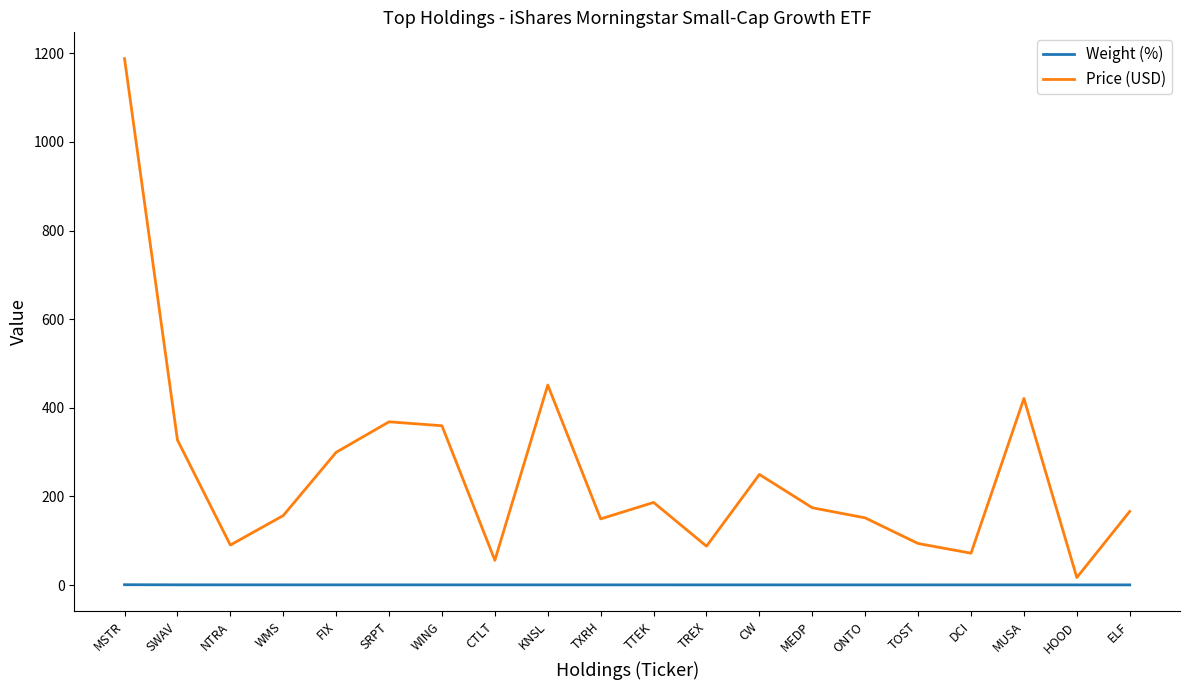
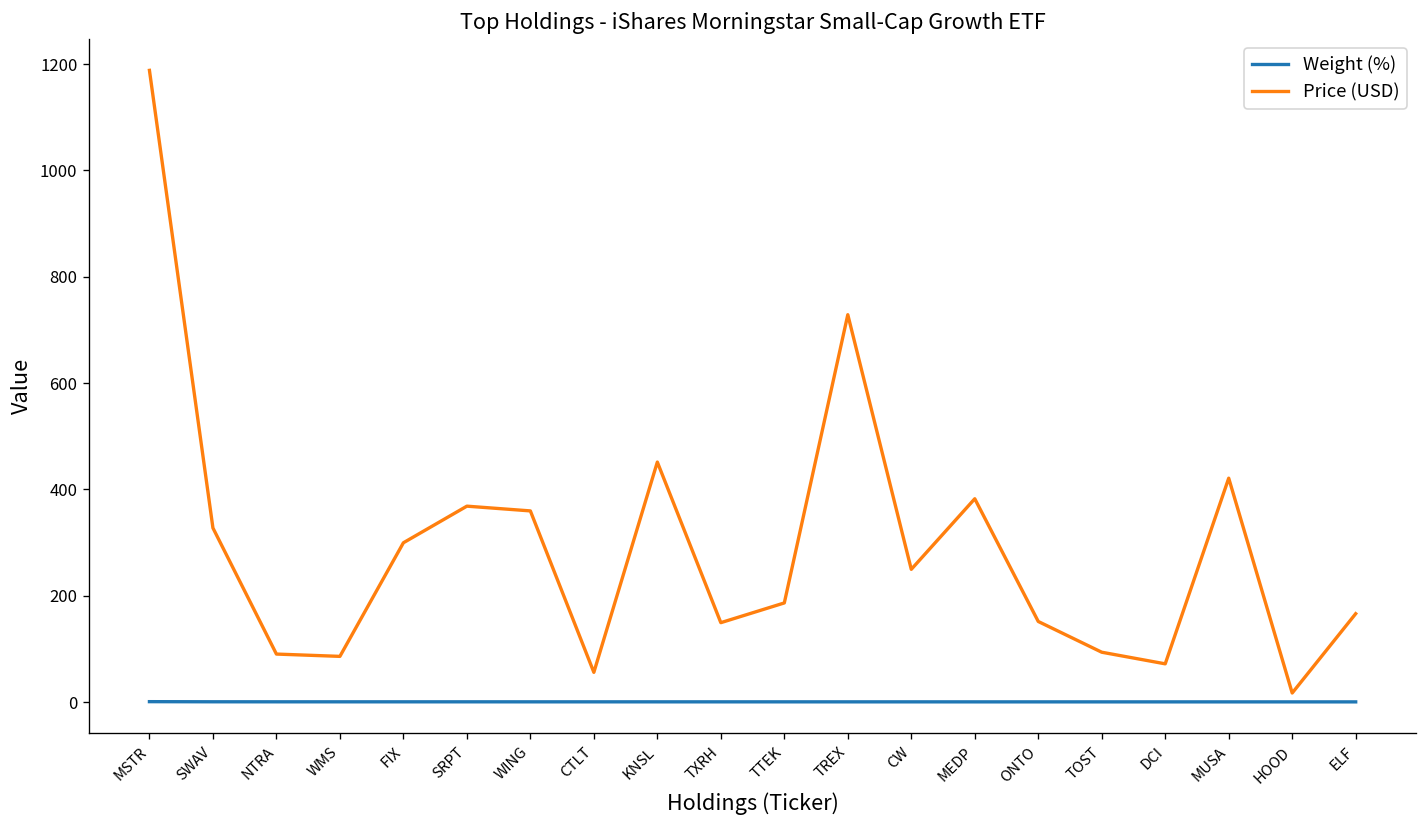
Price (USD), WMS: 160 -> 90
Price (USD), TREX: 90 -> 730
Price (USD), MEDP: 170 -> 380
